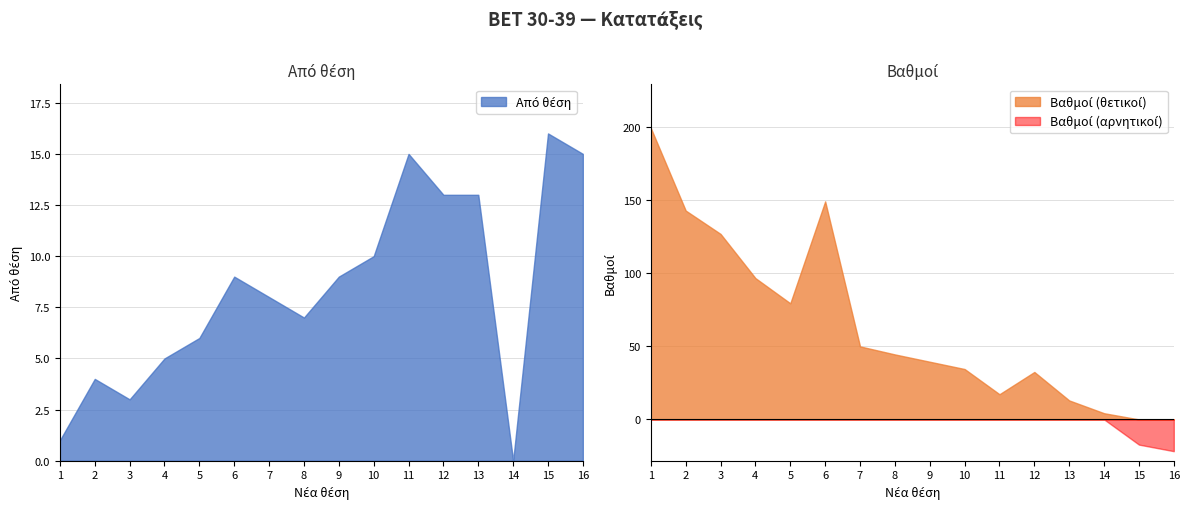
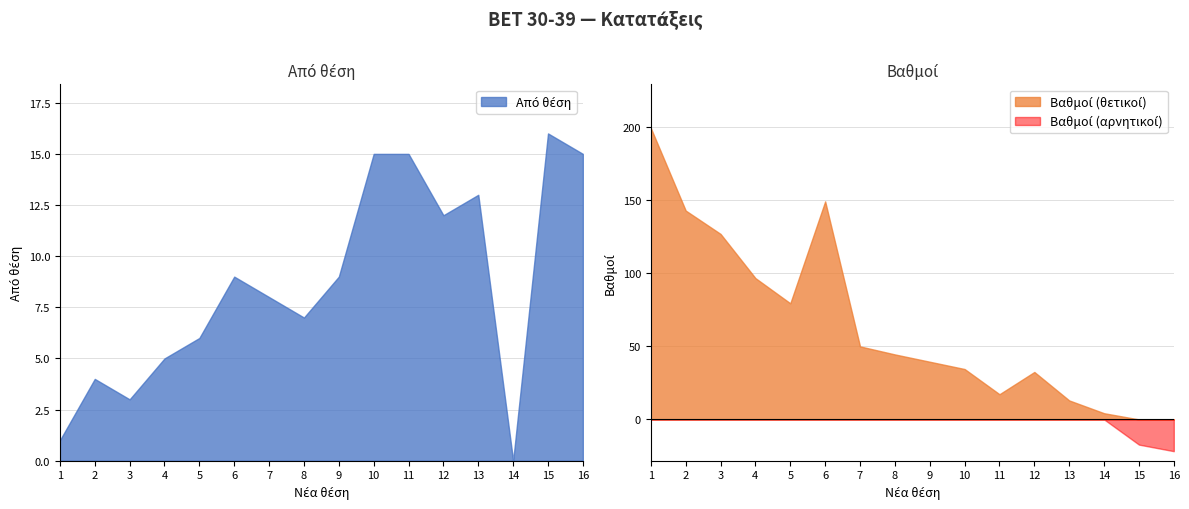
Από θέση, 10: 10 -> 15
Από θέση, 12: 13 -> 12
